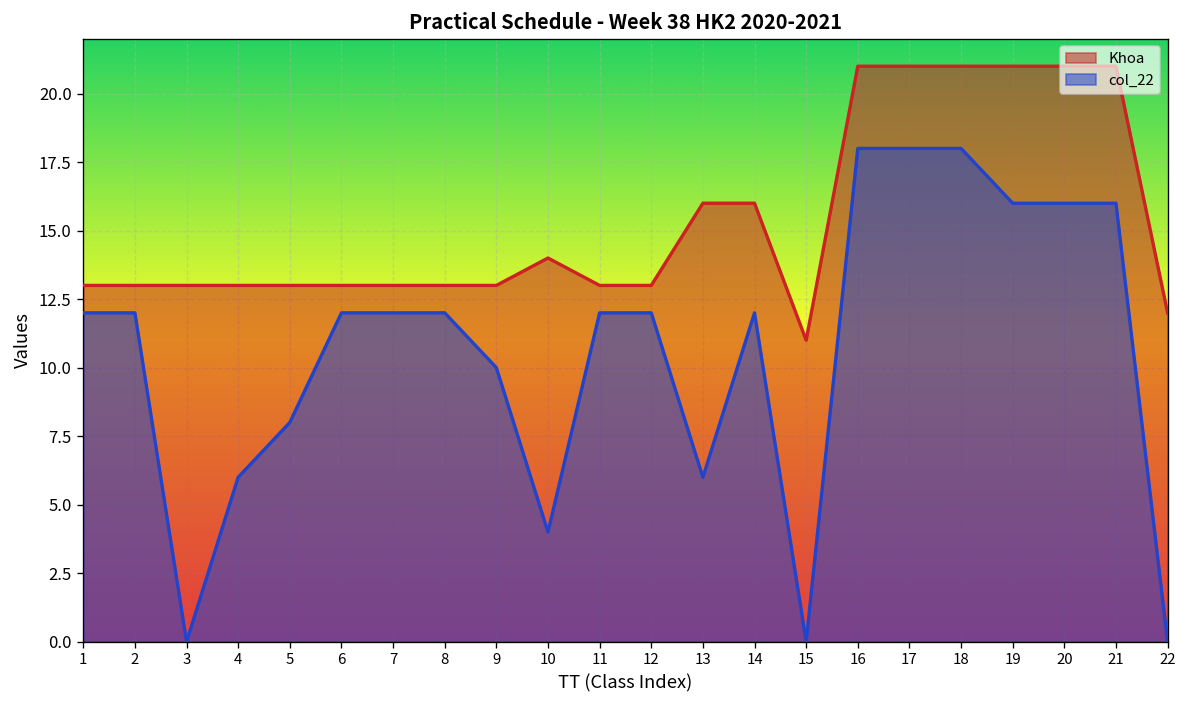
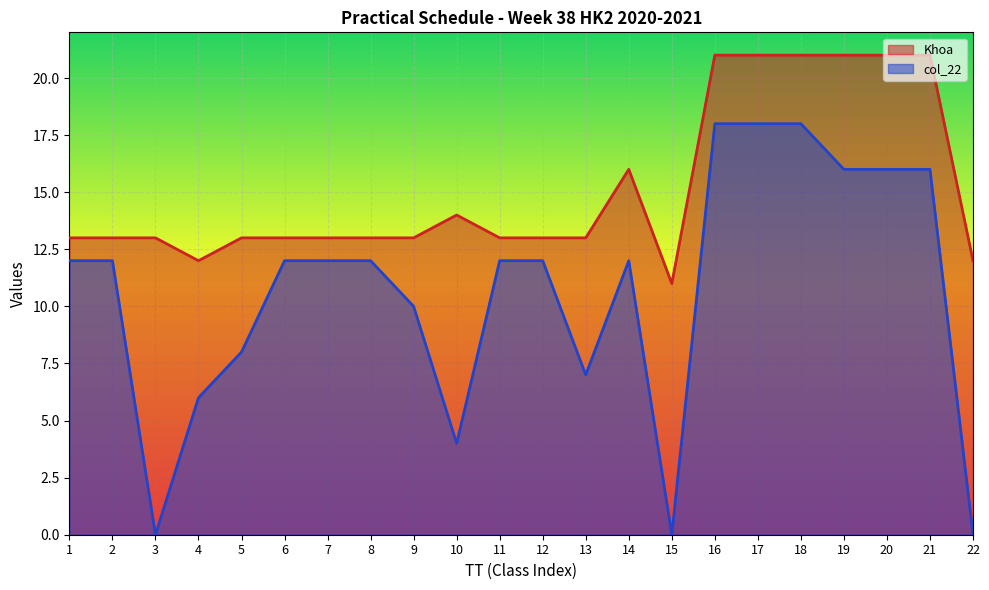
Khoa, 4: 13 -> 12
Khoa, 13: 16 -> 13
col_22, 13: 6 -> 7
